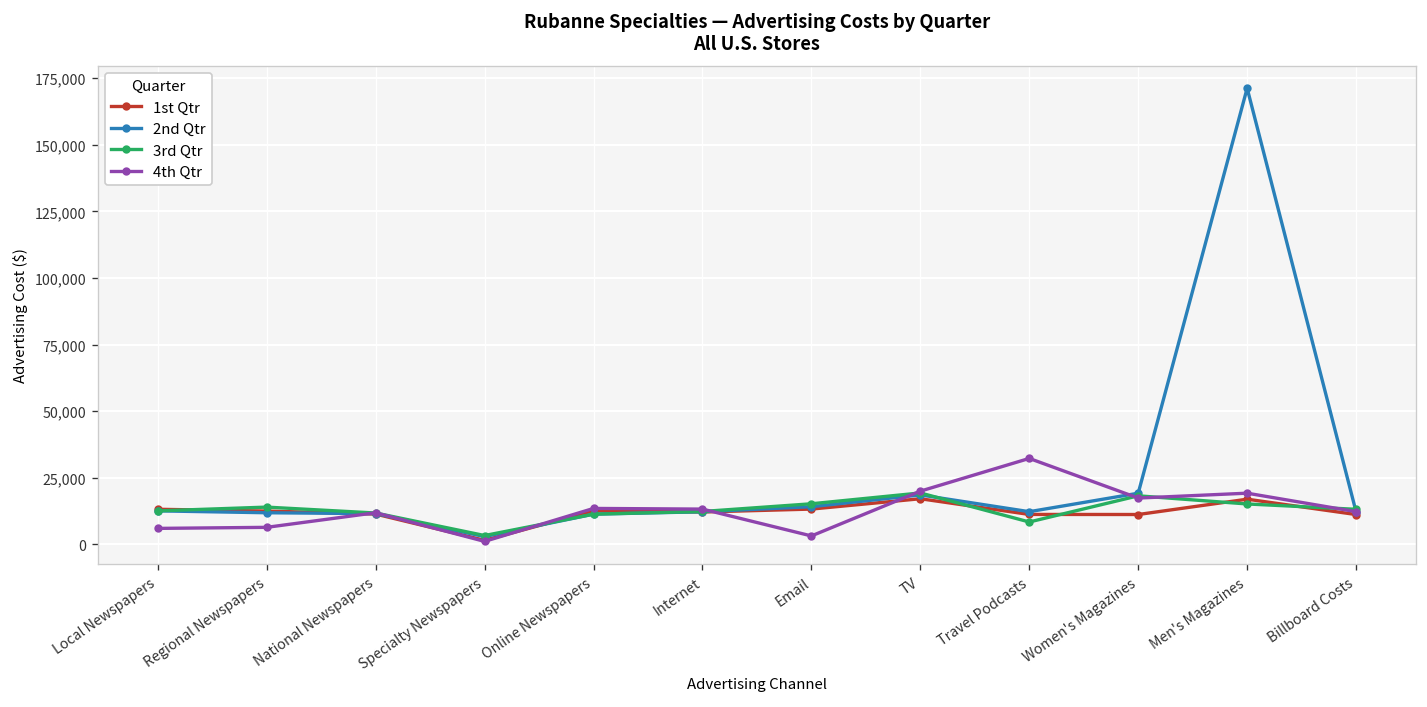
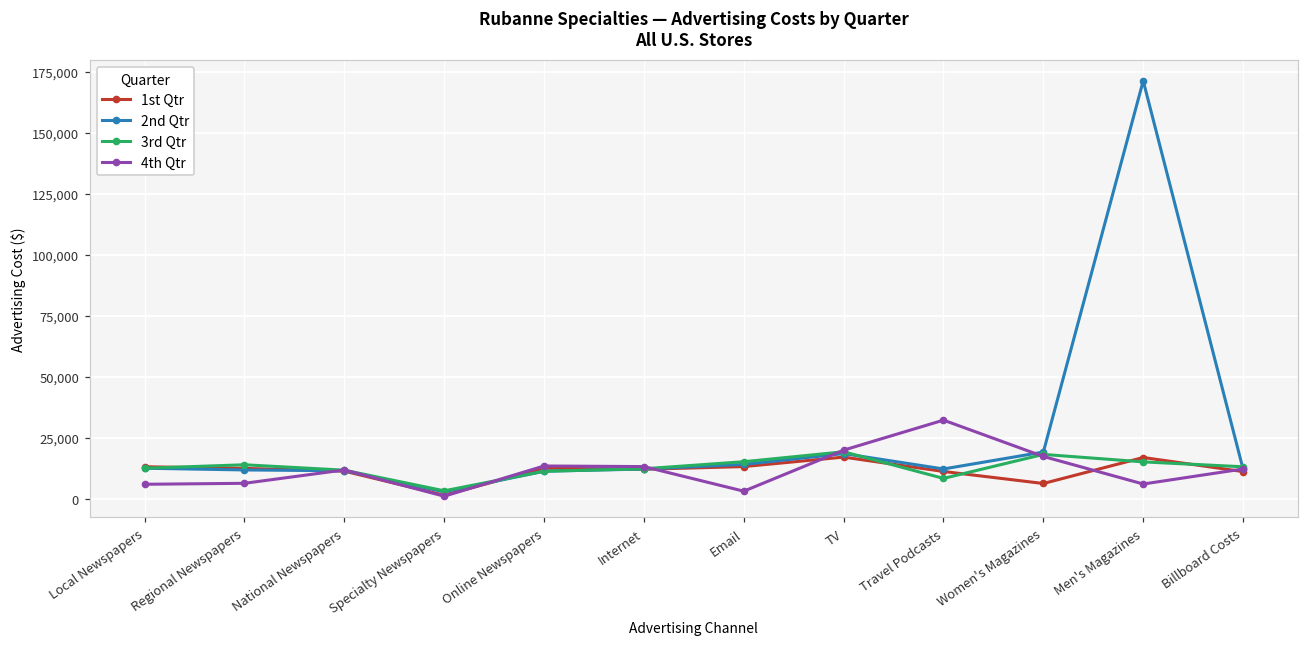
1st Qtr, Women's Magazines: 11,000 -> 6,000
4th Qtr, Men's Magazines: 19,000 -> 6,000
